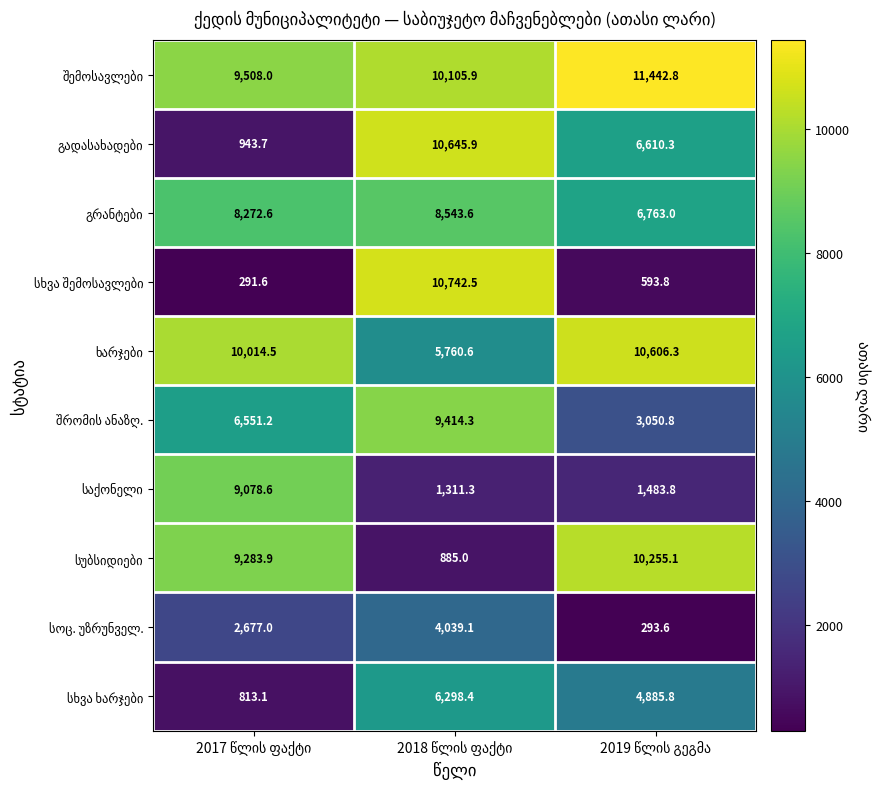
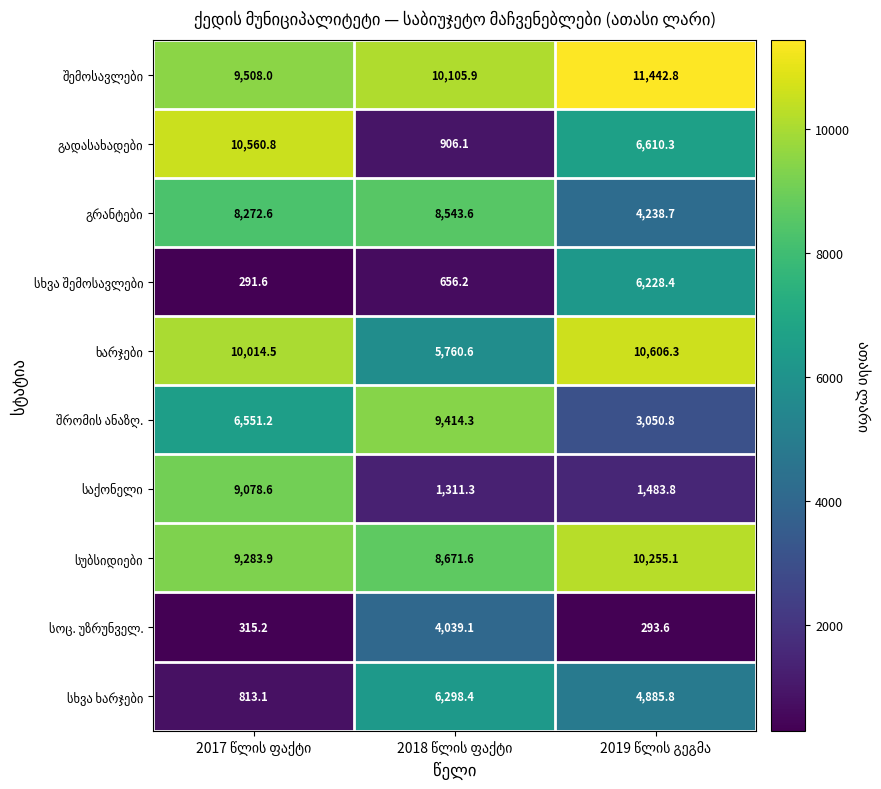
გადასახადები, 2017 წლის ფაქტი: 943.7 -> 10,560.8
გადასახადები, 2018 წლის ფაქტი: 10,645.9 -> 906.1
გრანტები, 2019 წლის გეგმა: 6,763.0 -> 4,238.7
სხვა შემოსავლები, 2018 წლის ფაქტი: 10,742.5 -> 656.2
სხვა შემოსავლები, 2019 წლის გეგმა: 593.8 -> 6,228.4
სუბსიდიები, 2018 წლის ფაქტი: 885.0 -> 8,671.6
სოც. უზრუნველ., 2017 წლის ფაქტი: 2,677.0 -> 315.2
